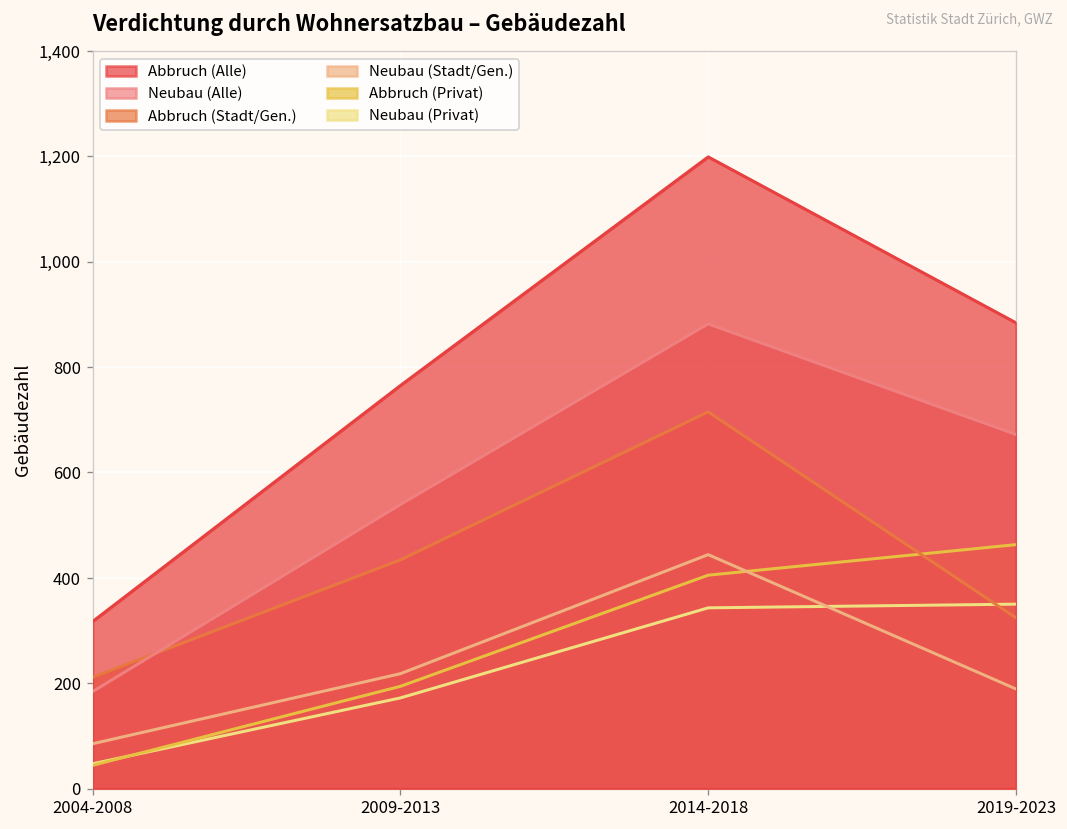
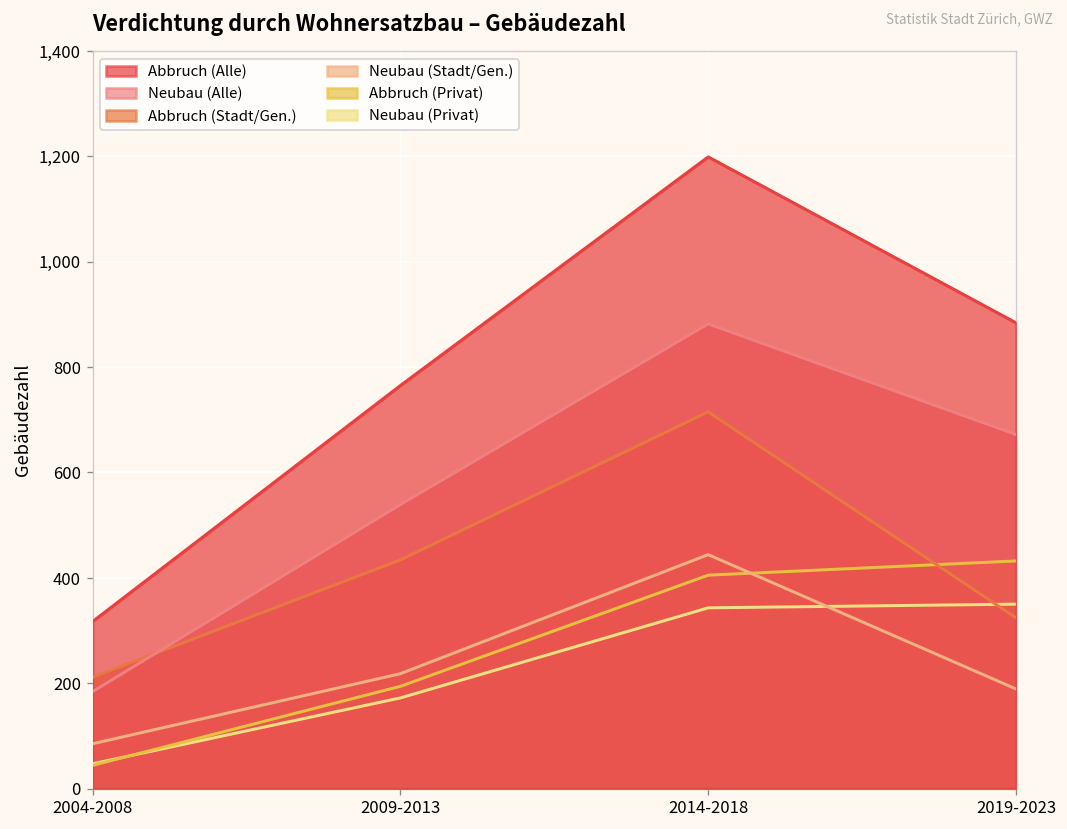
Abbruch (Privat), 2019-2023: 460 -> 430
